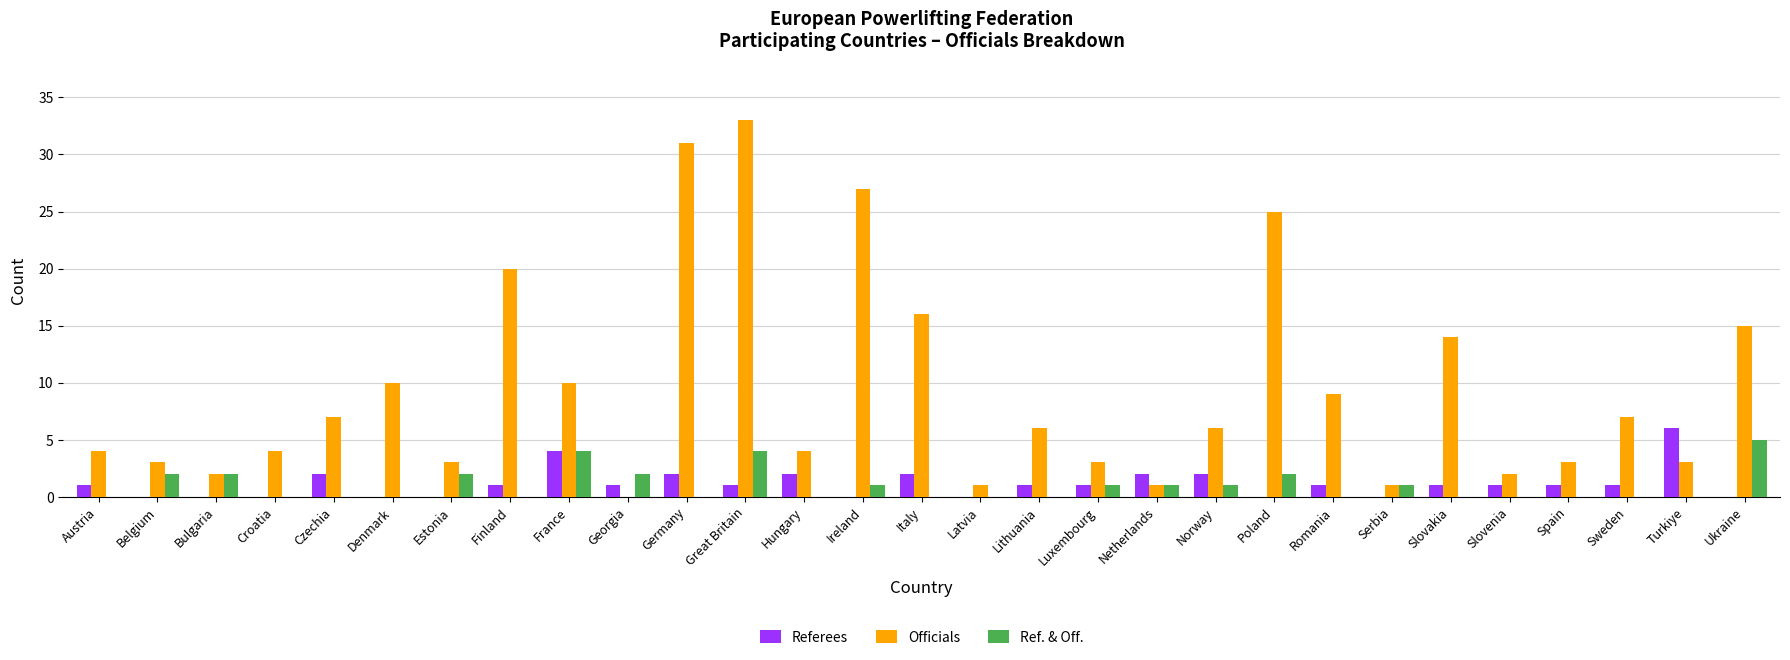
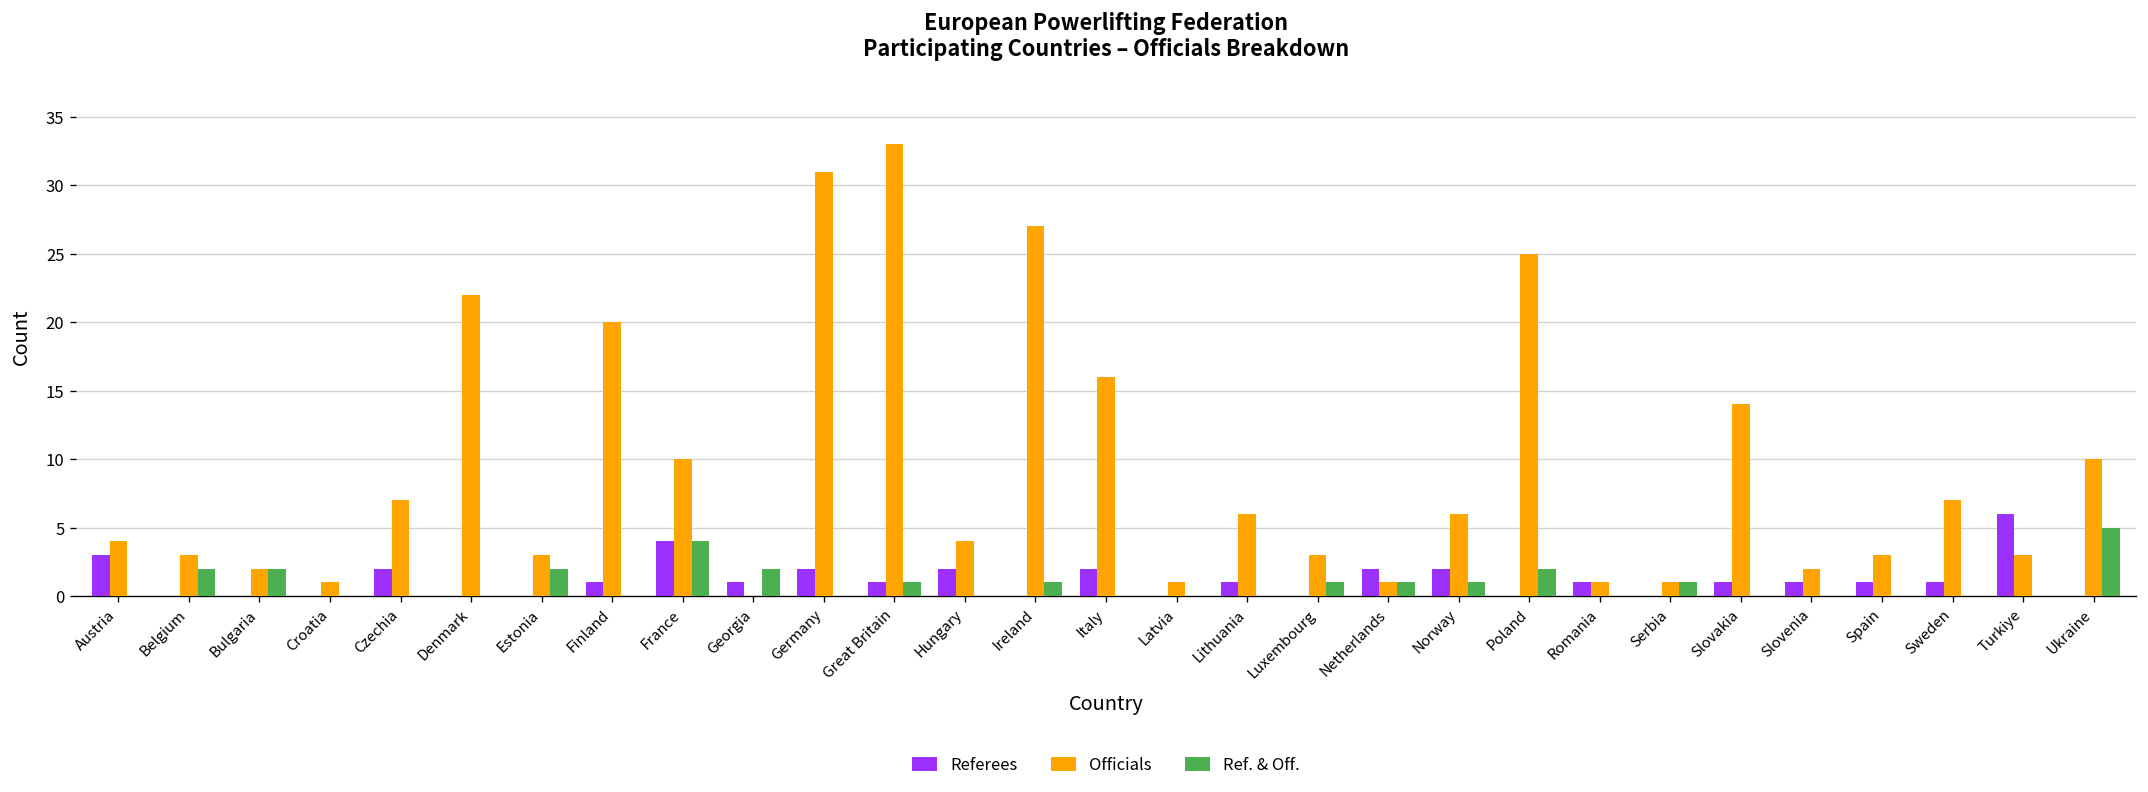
Referees, Austria: 1 -> 3
Officials, Croatia: 4 -> 1
Officials, Denmark: 10 -> 22
Ref. & Off., Great Britain: 4 -> 1
Referees, Luxembourg: 1 -> 0
Officials, Romania: 9 -> 1
Officials, Ukraine: 15 -> 10
